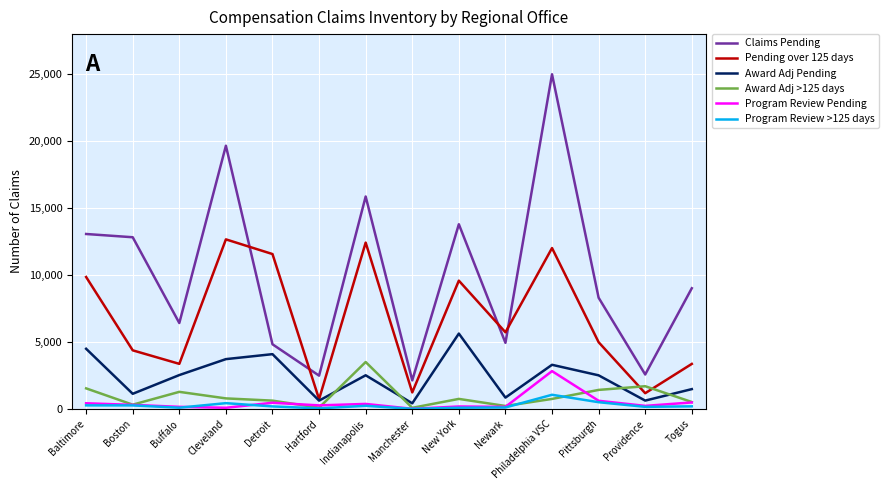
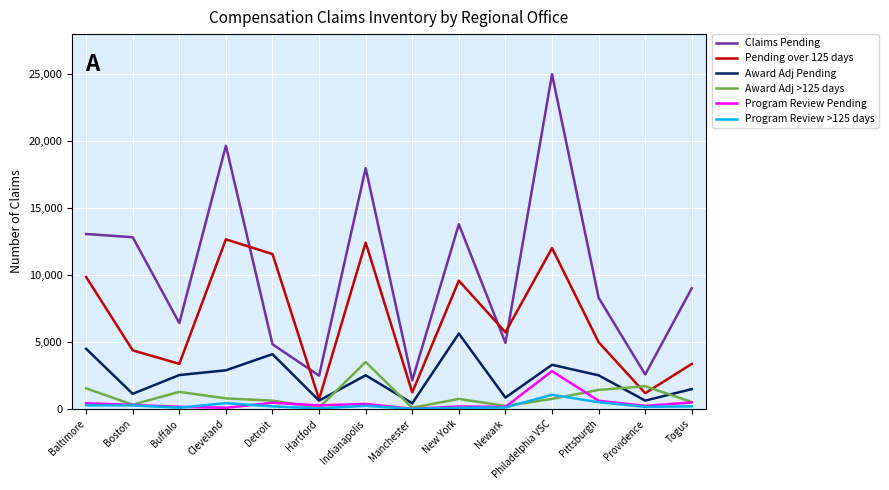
Award Adj Pending, Cleveland: 3,700 -> 2,900
Claims Pending, Indianapolis: 15,900 -> 18,000
